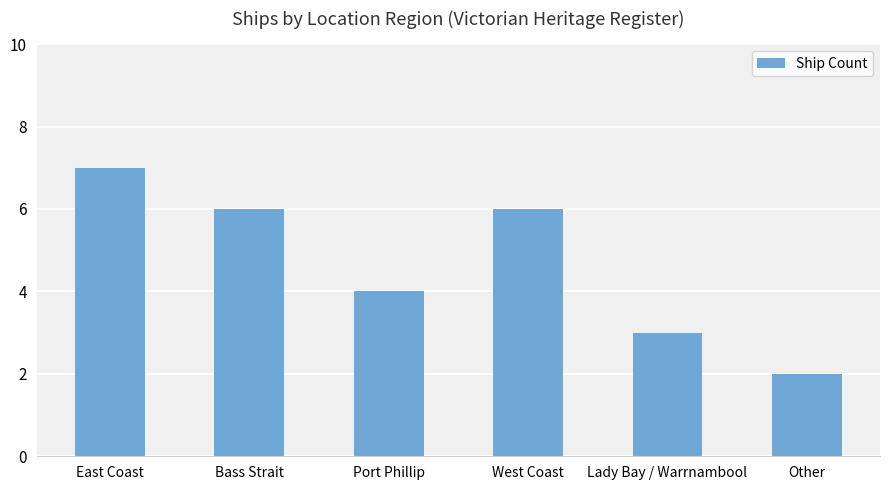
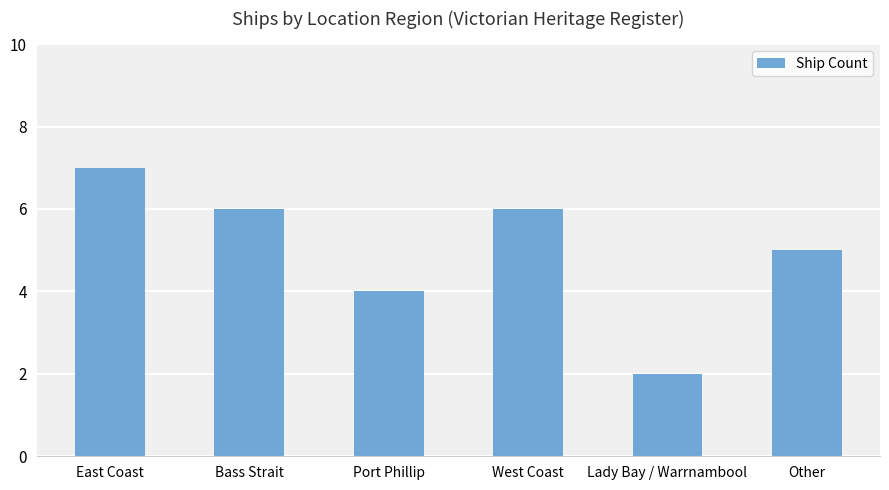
Lady Bay / Warrnambool: 3 -> 2
Other: 2 -> 5
